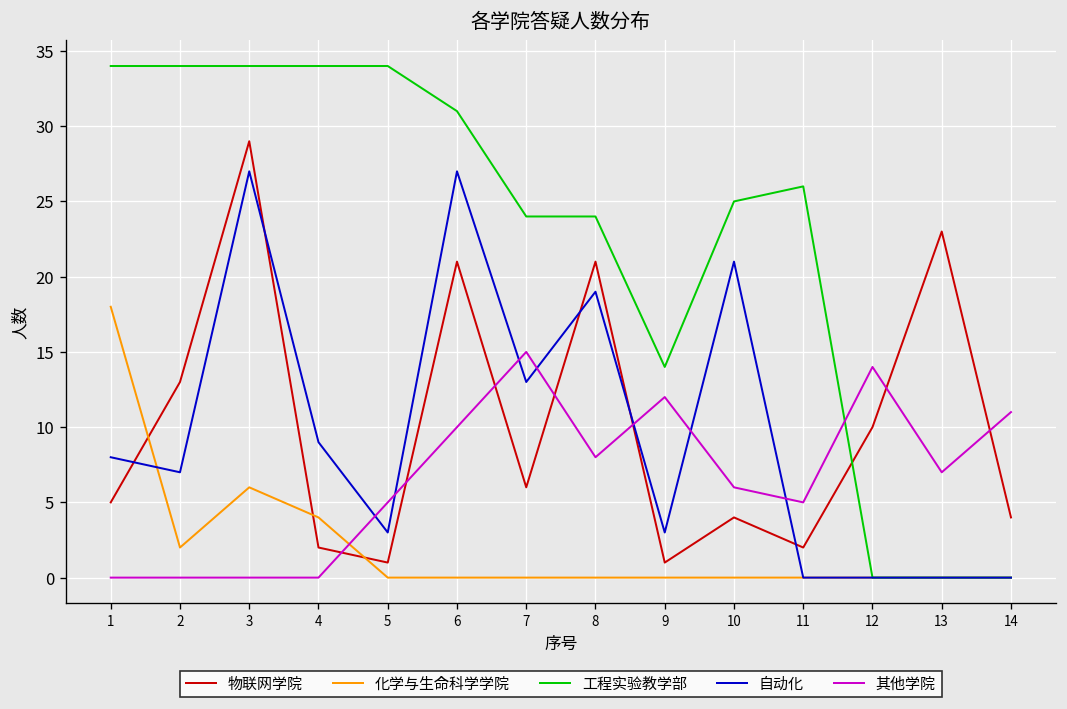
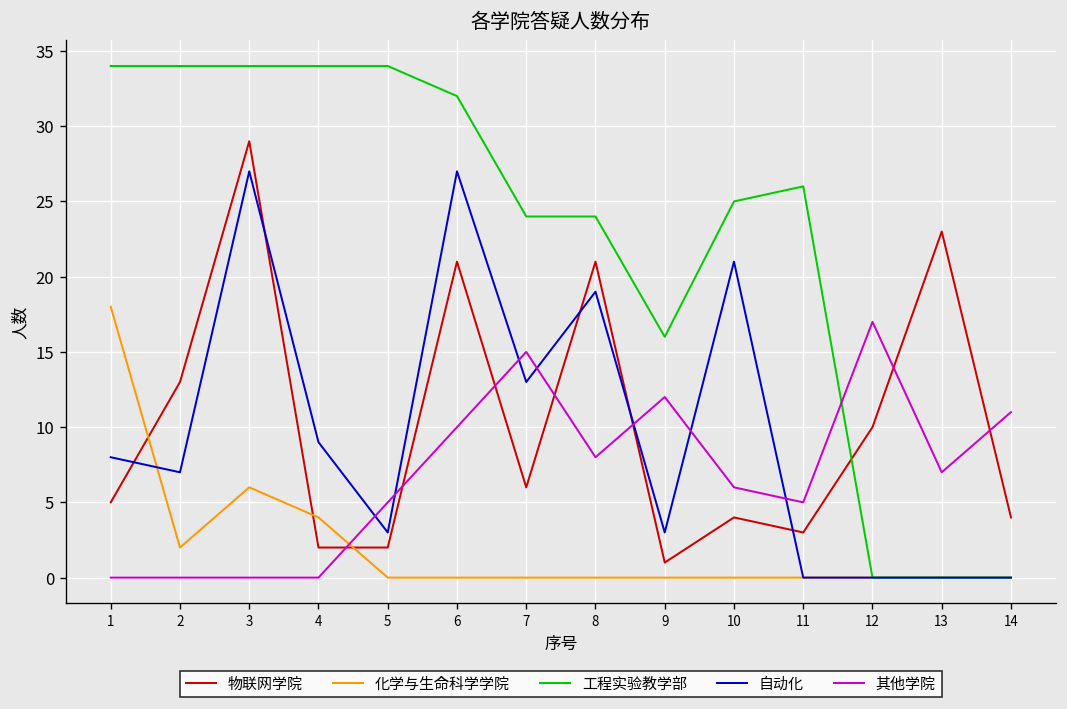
物联网学院, 5: 1 -> 2
工程实验教学部, 6: 31 -> 32
工程实验教学部, 9: 14 -> 16
物联网学院, 11: 2 -> 3
其他学院, 12: 14 -> 17
